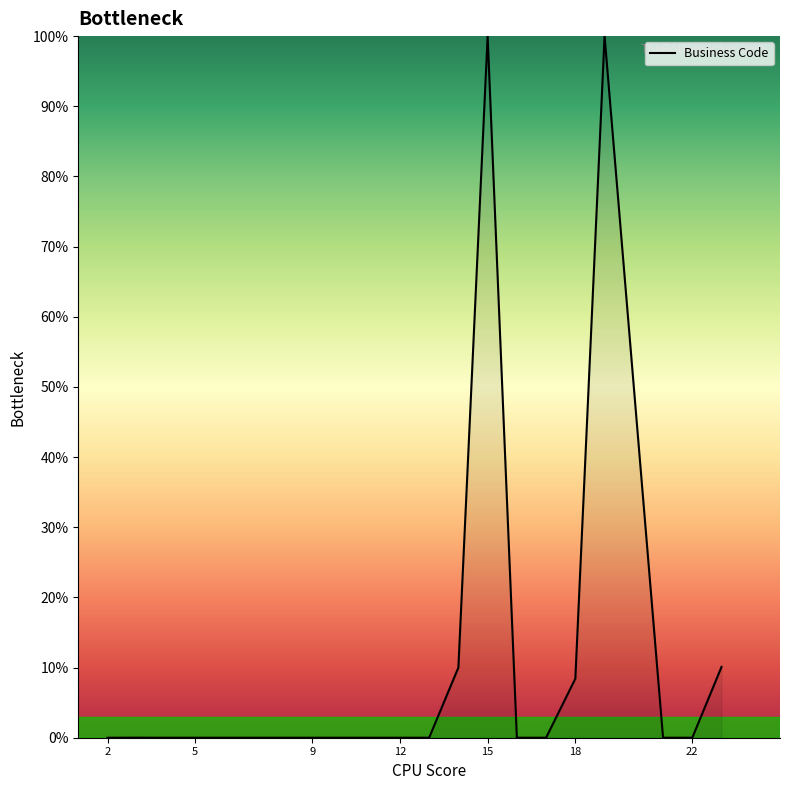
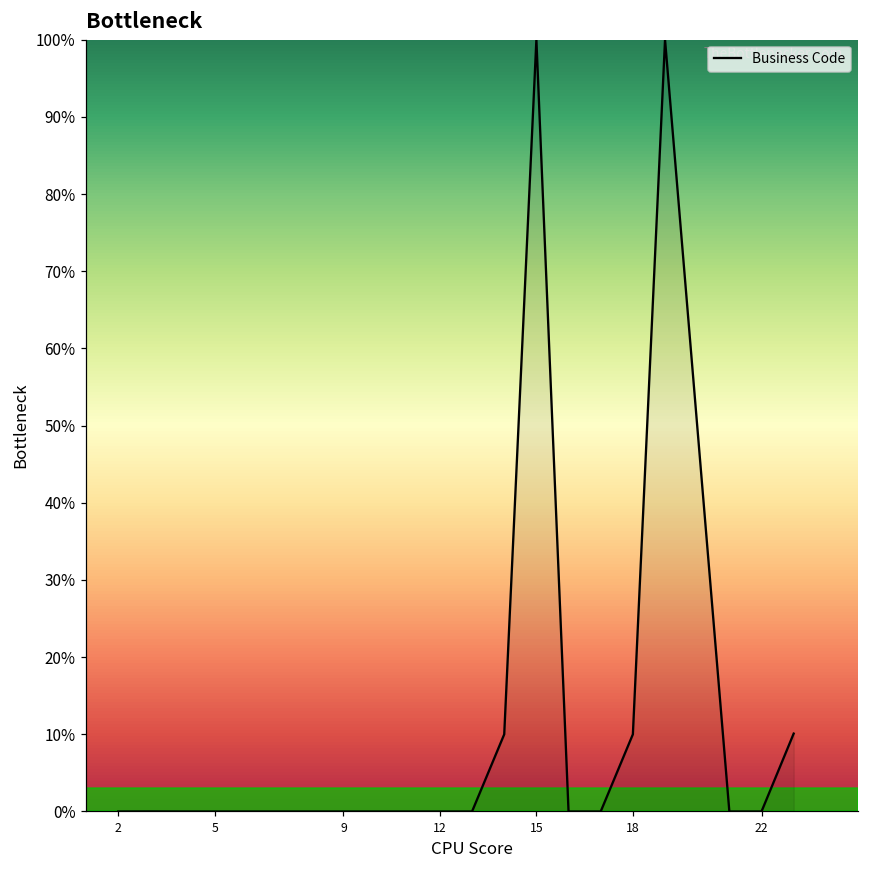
18: 8% -> 10%
